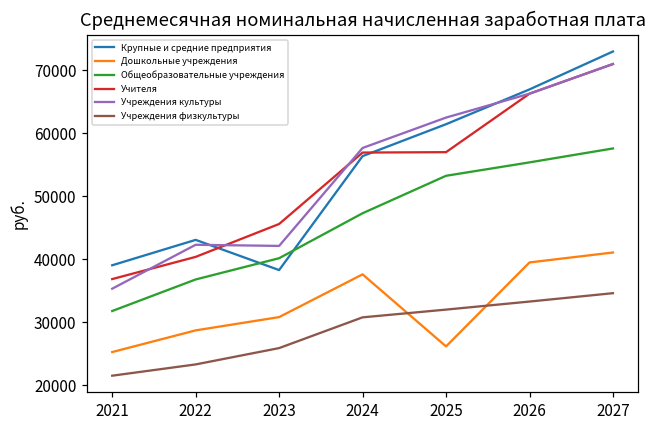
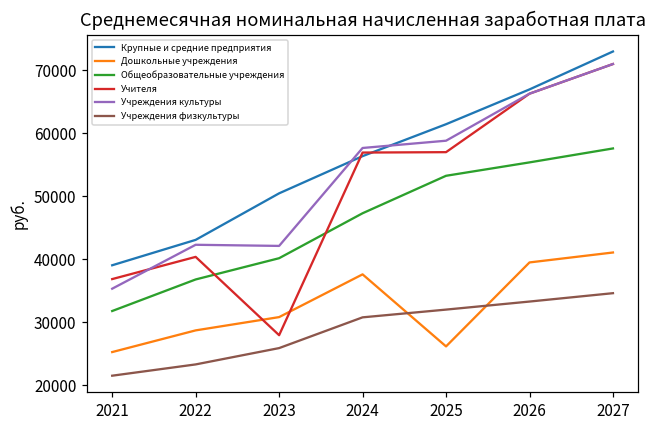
Крупные и средние предприятия, 2023: 38000 -> 50000
Учителя, 2023: 46000 -> 28000
Учреждения культуры, 2025: 62000 -> 59000
